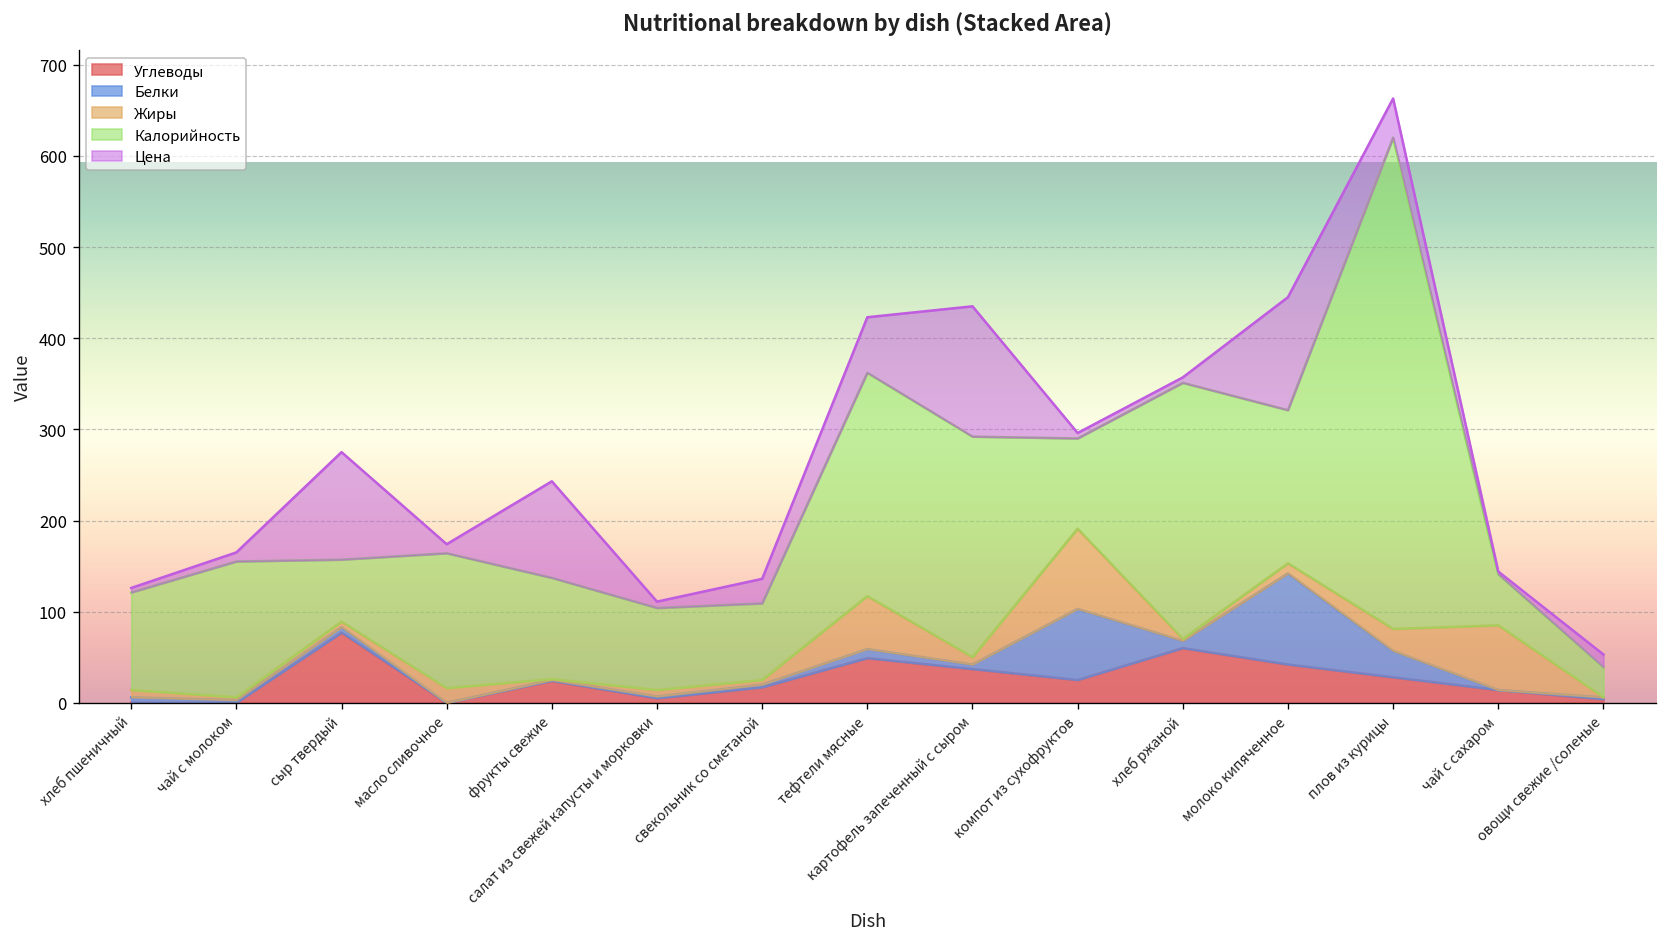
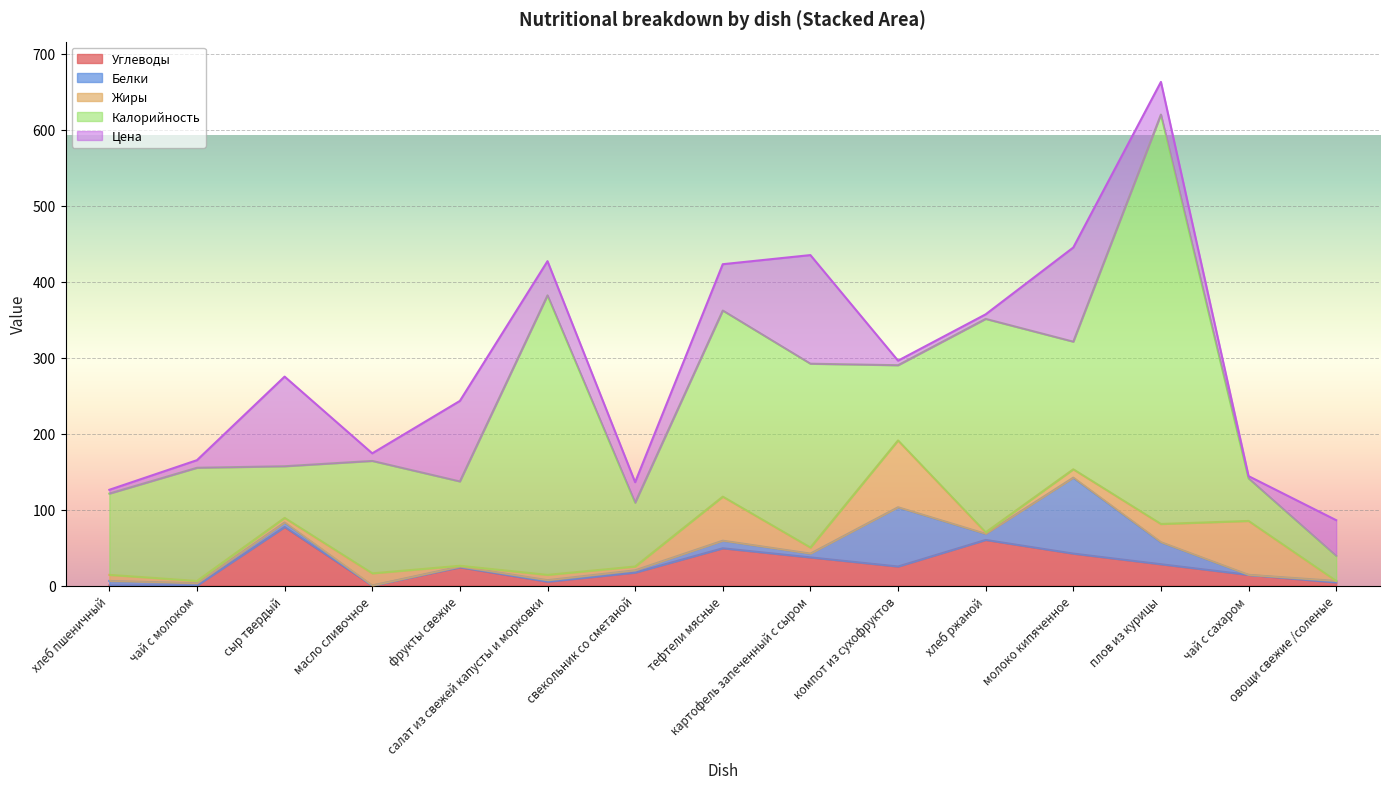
Калорийность, салат из свежей капусты и морковки: 90 -> 370
Цена, салат из свежей капусты и морковки: 10 -> 50
Цена, овощи свежие /соленые: 10 -> 50
